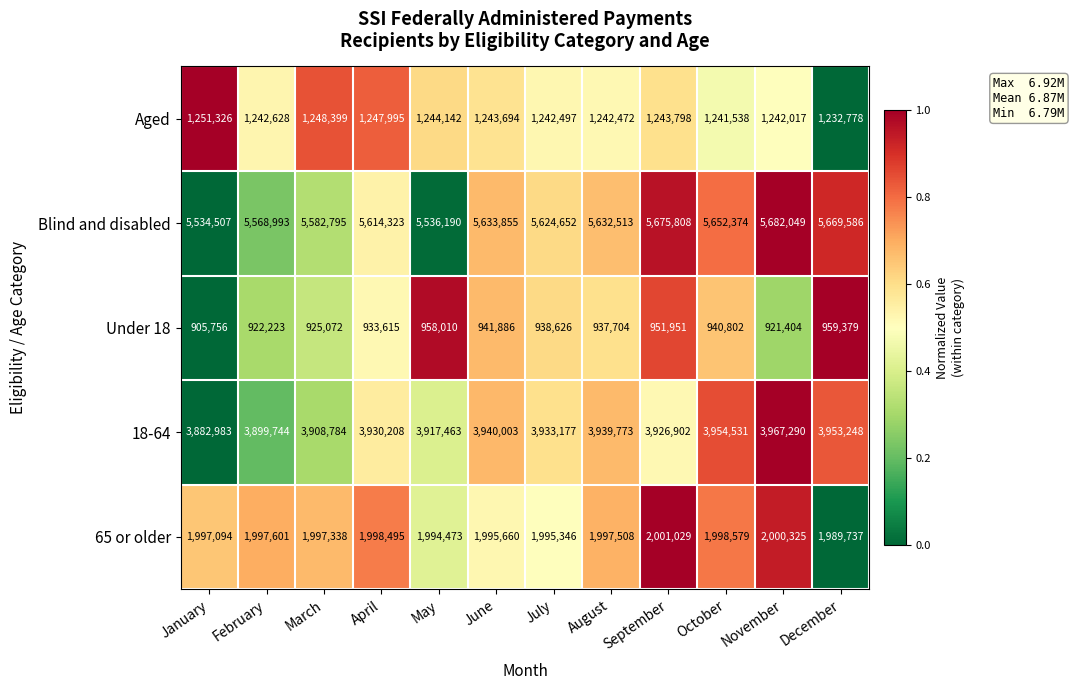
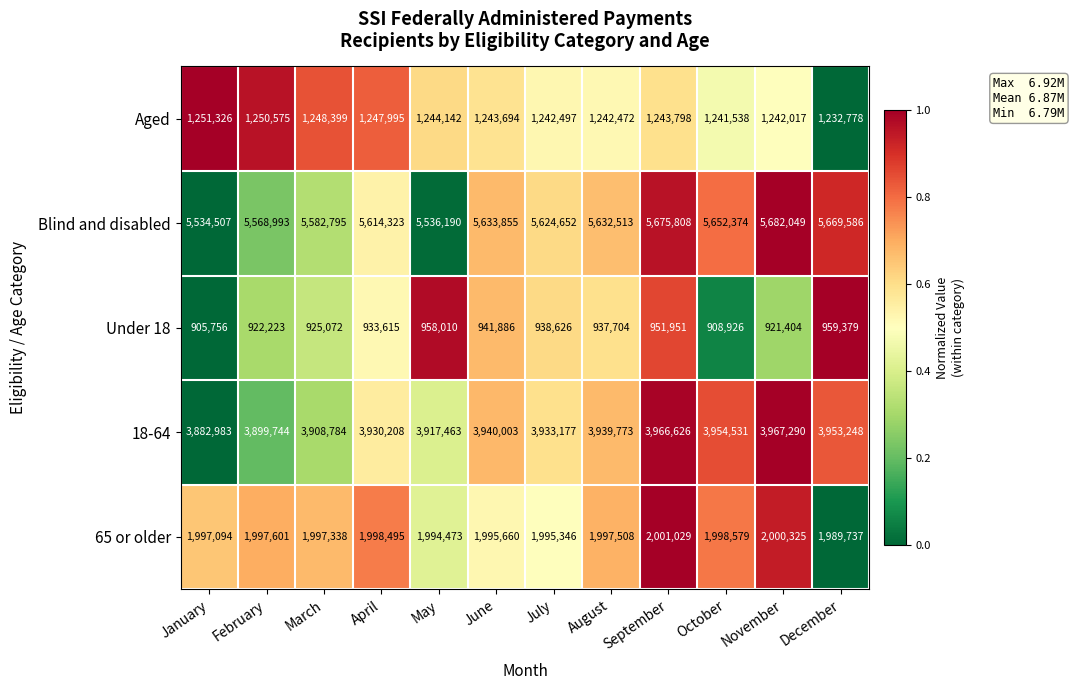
Aged, February: 1,242,628 -> 1,250,575
Under 18, October: 940,802 -> 908,926
18-64, September: 3,926,902 -> 3,966,626
